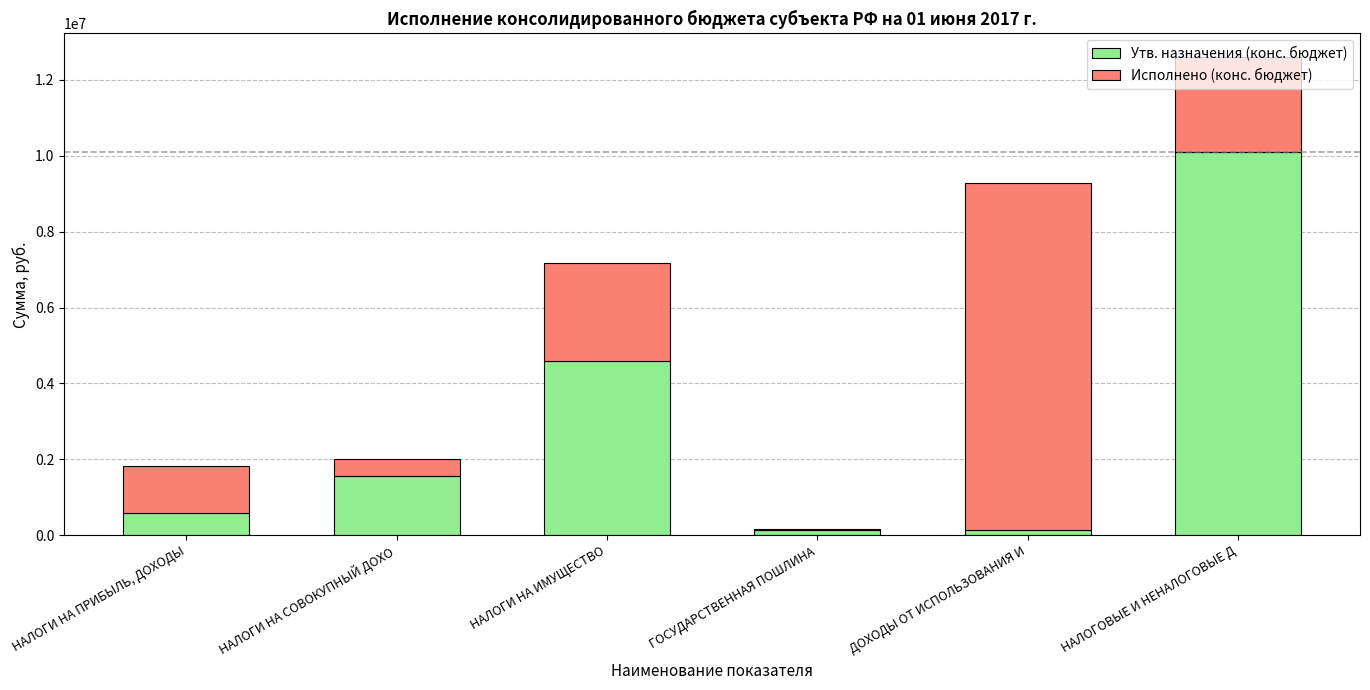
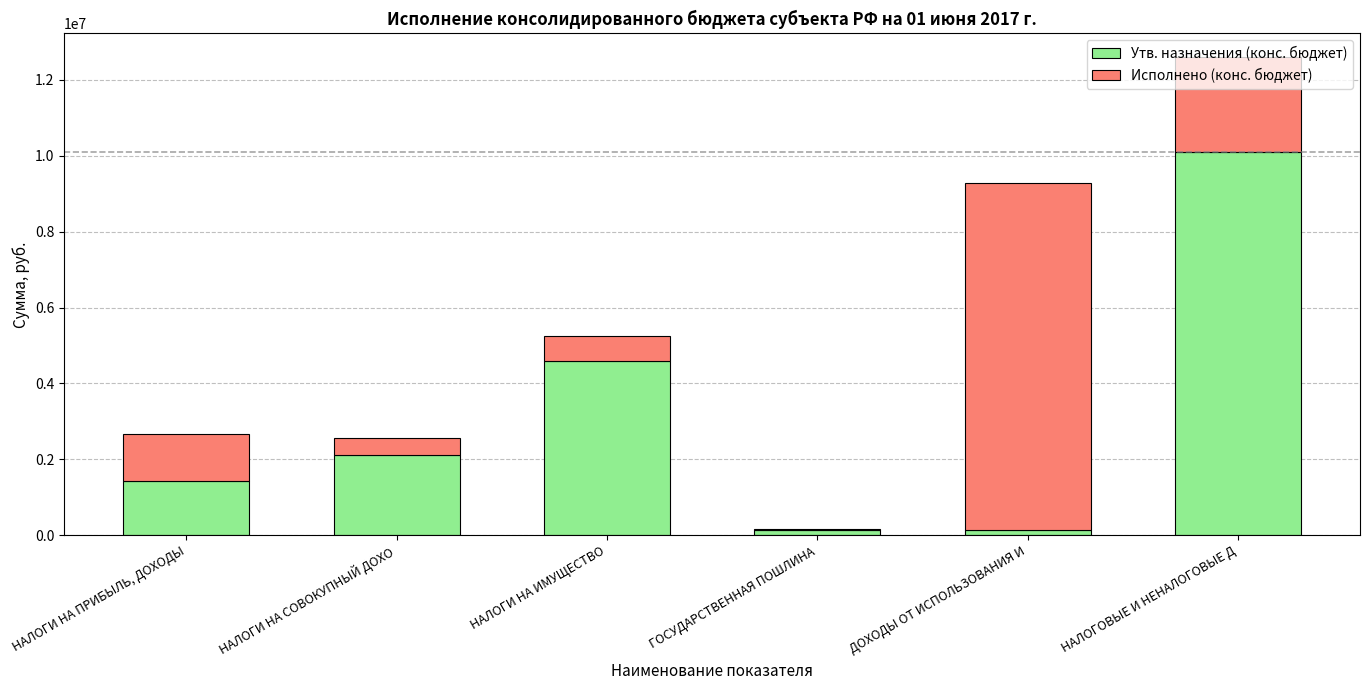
Утв. назначения (конс. бюджет), НАЛОГИ НА ПРИБЫЛЬ, ДОХОДЫ: 600000 -> 1400000
Утв. назначения (конс. бюджет), НАЛОГИ НА СОВОКУПНЫЙ ДОХО: 1600000 -> 2100000
Исполнено (конс. бюджет), НАЛОГИ НА ИМУЩЕСТВО: 2600000 -> 700000
